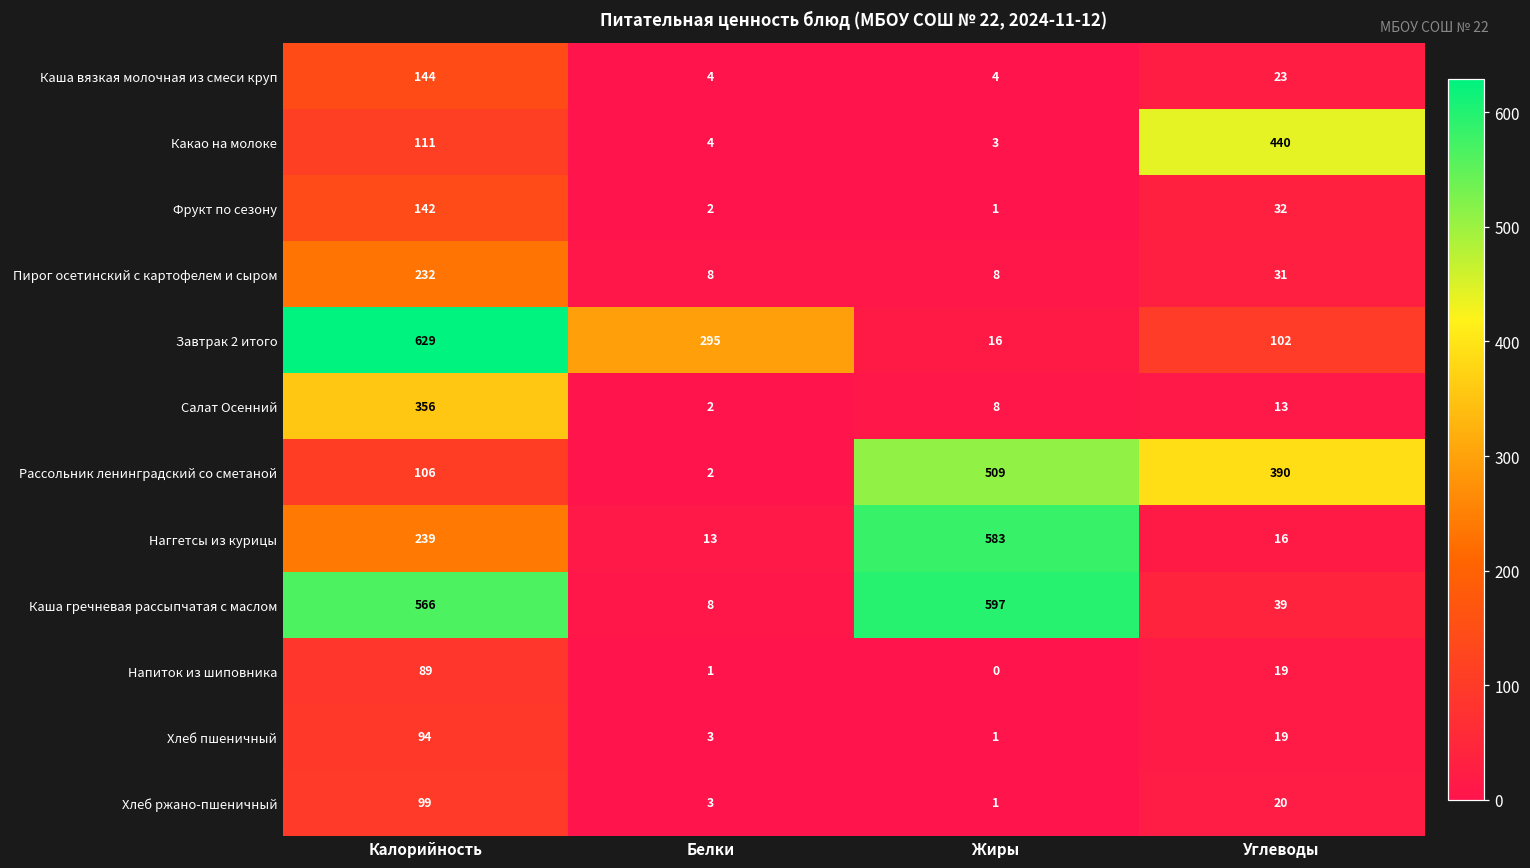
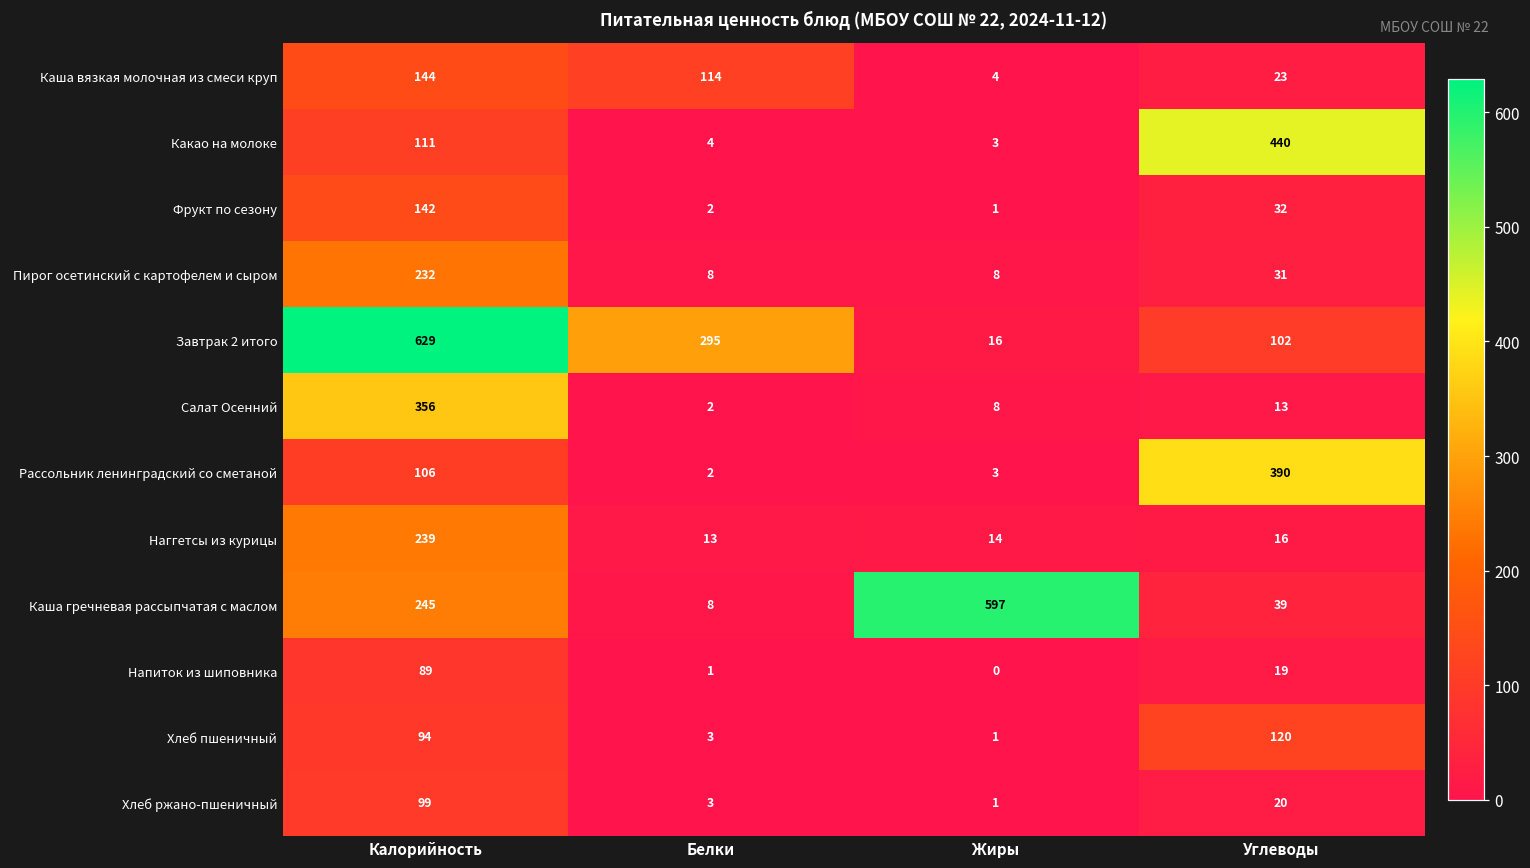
Каша вязкая молочная из смеси круп, Белки: 4 -> 114
Рассольник ленинградский со сметаной, Жиры: 509 -> 3
Наггетсы из курицы, Жиры: 583 -> 14
Каша гречневая рассыпчатая с маслом, Калорийность: 566 -> 245
Хлеб пшеничный, Углеводы: 19 -> 120
